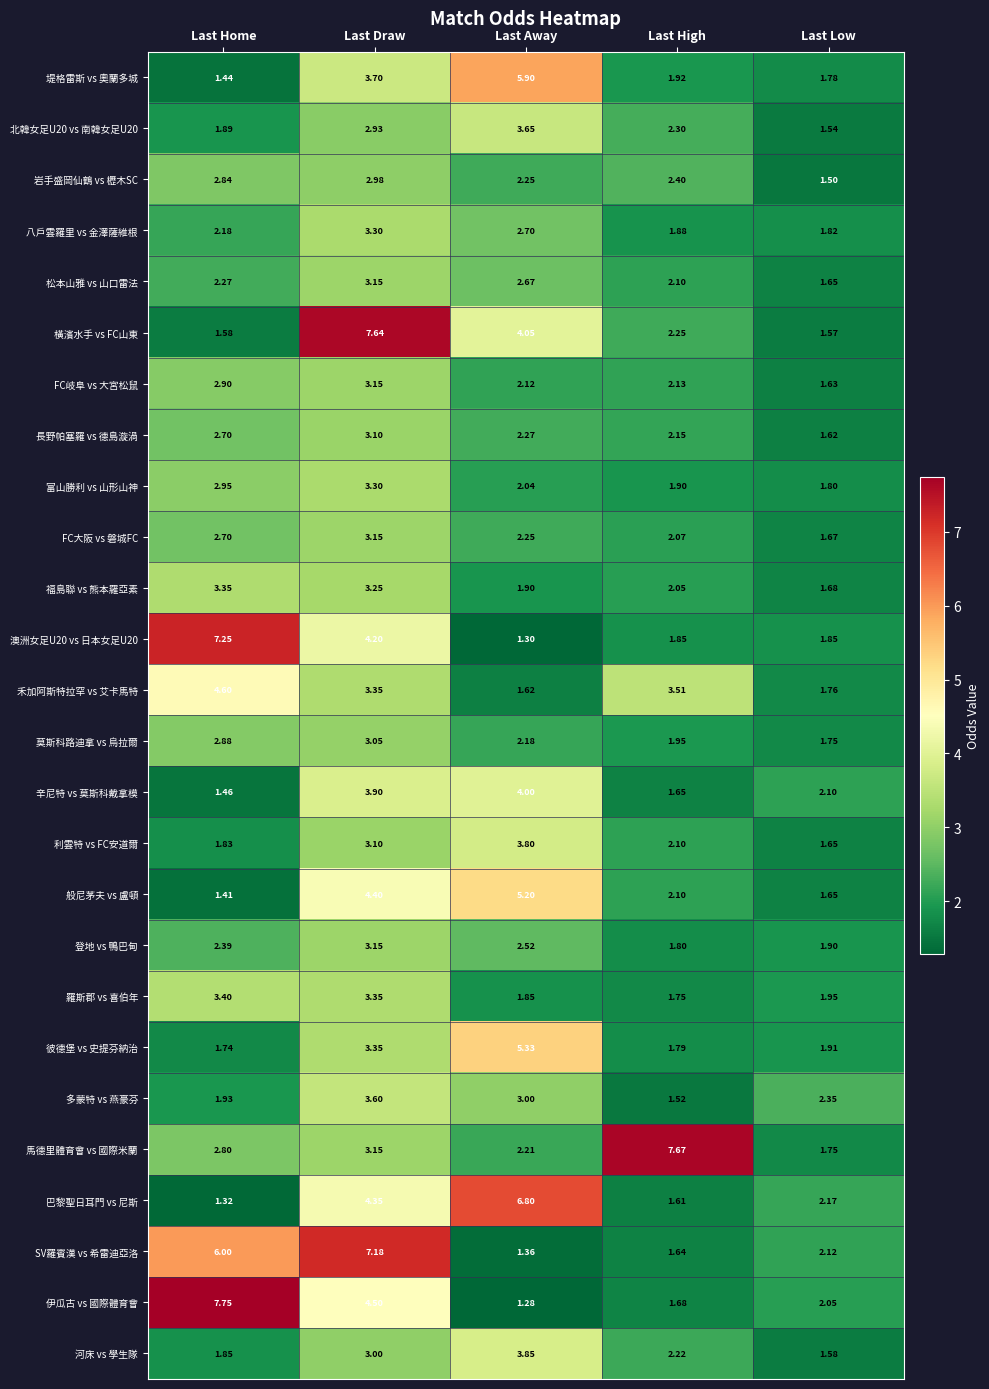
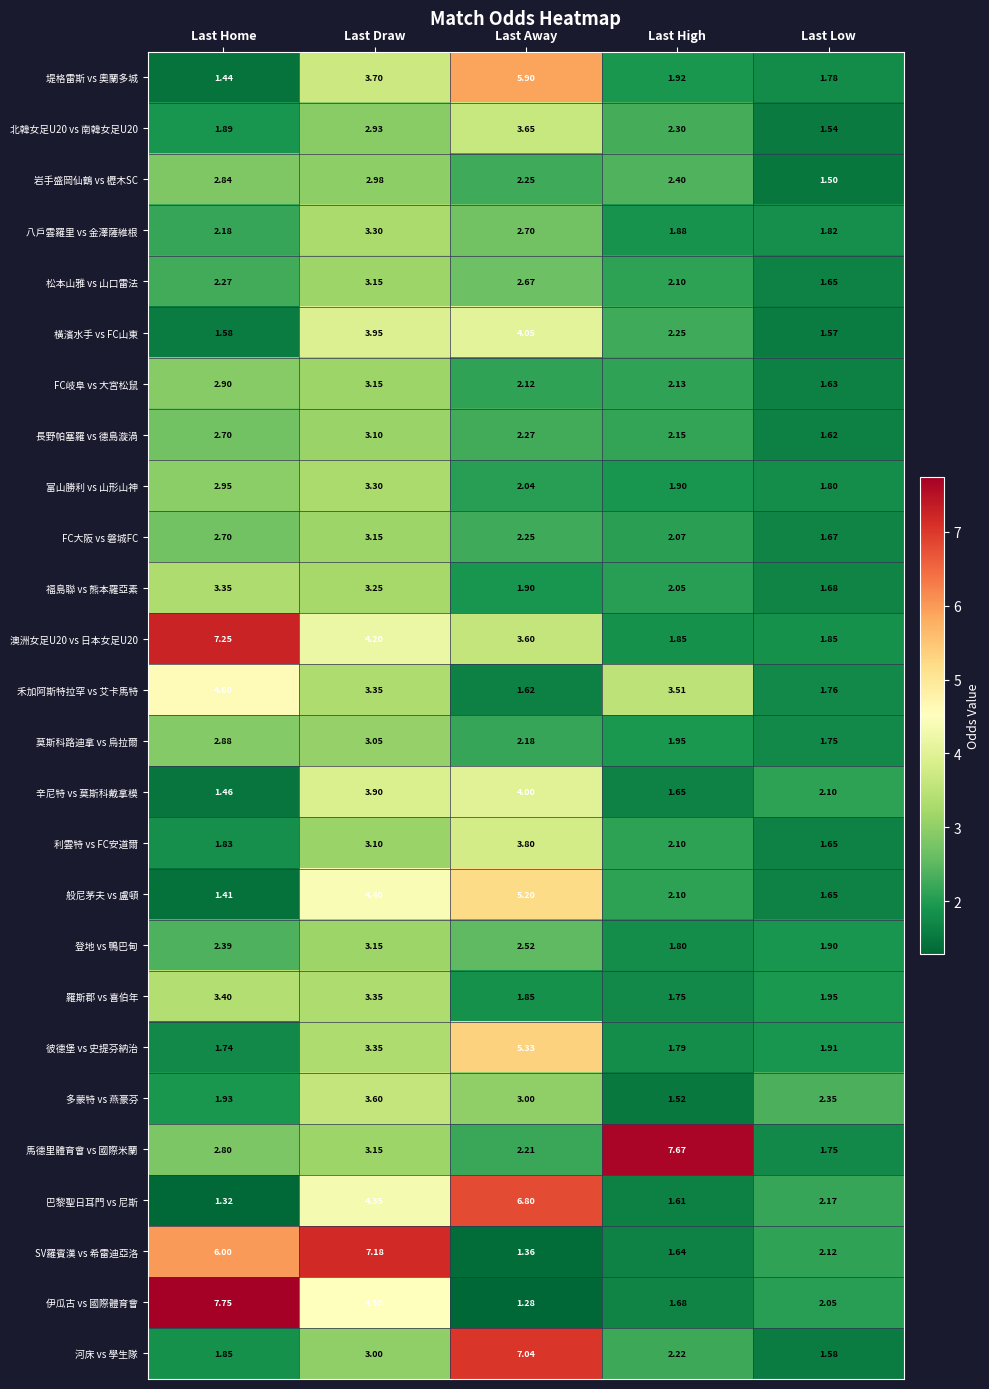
橫濱水手 vs FC山東, Last Draw: 7.64 -> 3.95
澳洲女足U20 vs 日本女足U20, Last Away: 1.30 -> 3.60
河床 vs 學生隊, Last Away: 3.85 -> 7.04
